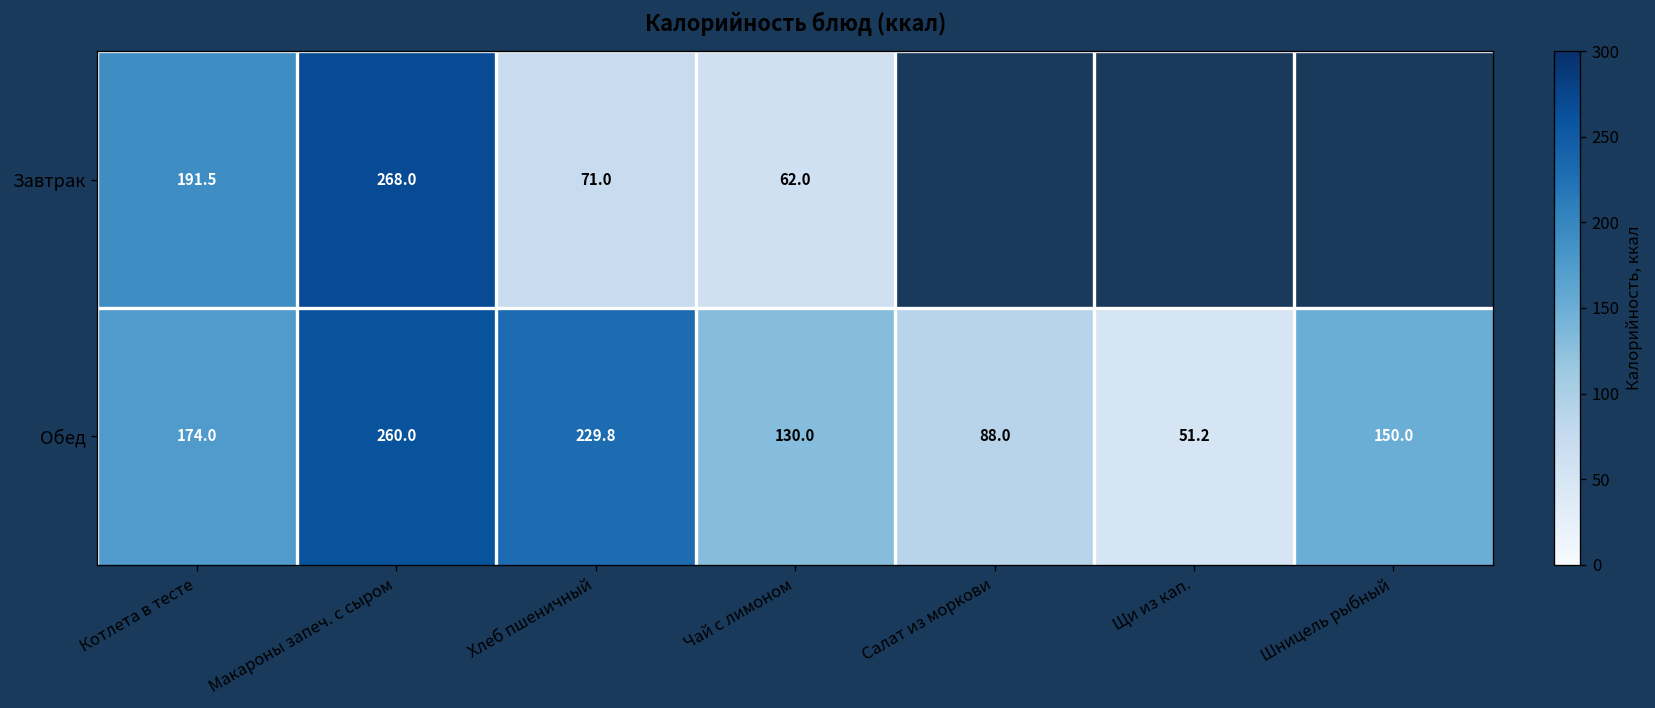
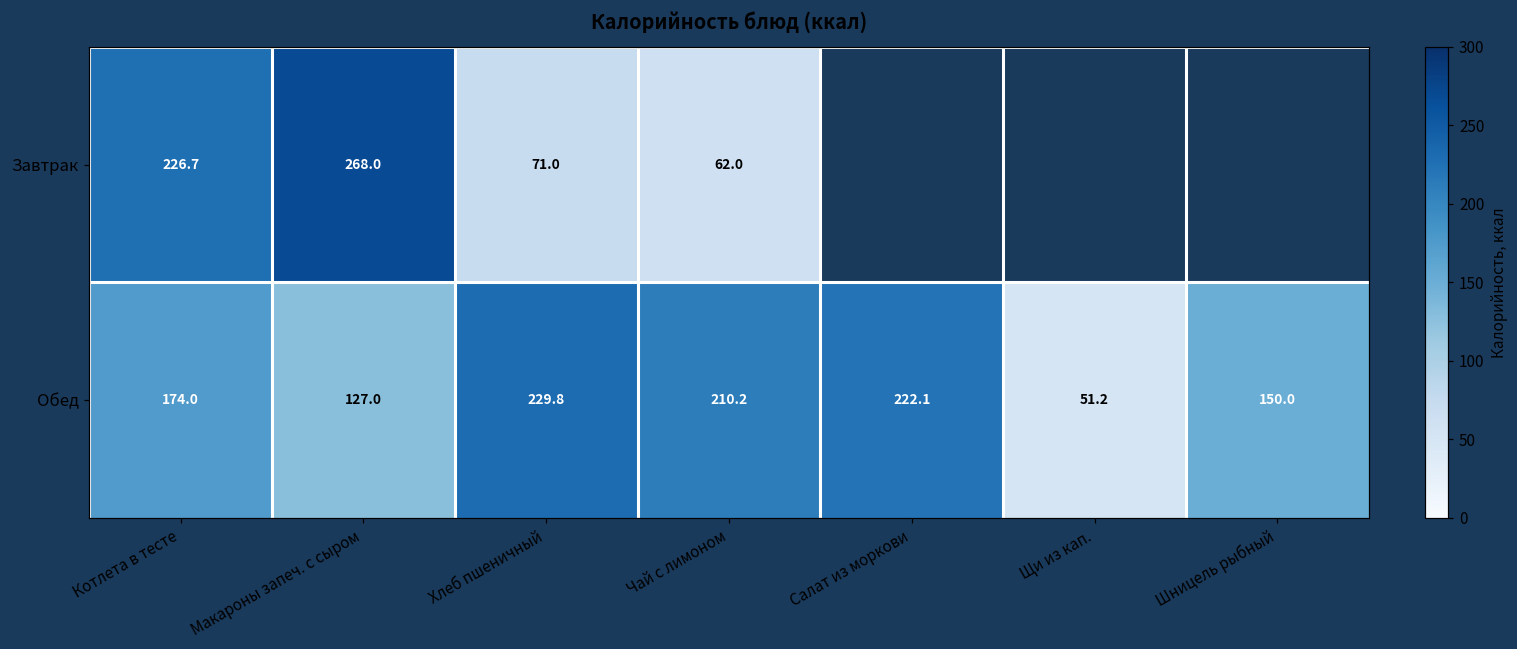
Завтрак, Котлета в тесте: 191.5 -> 226.7
Обед, Макароны запеч. с сыром: 260.0 -> 127.0
Обед, Чай с лимоном: 130.0 -> 210.2
Обед, Салат из моркови: 88.0 -> 222.1
